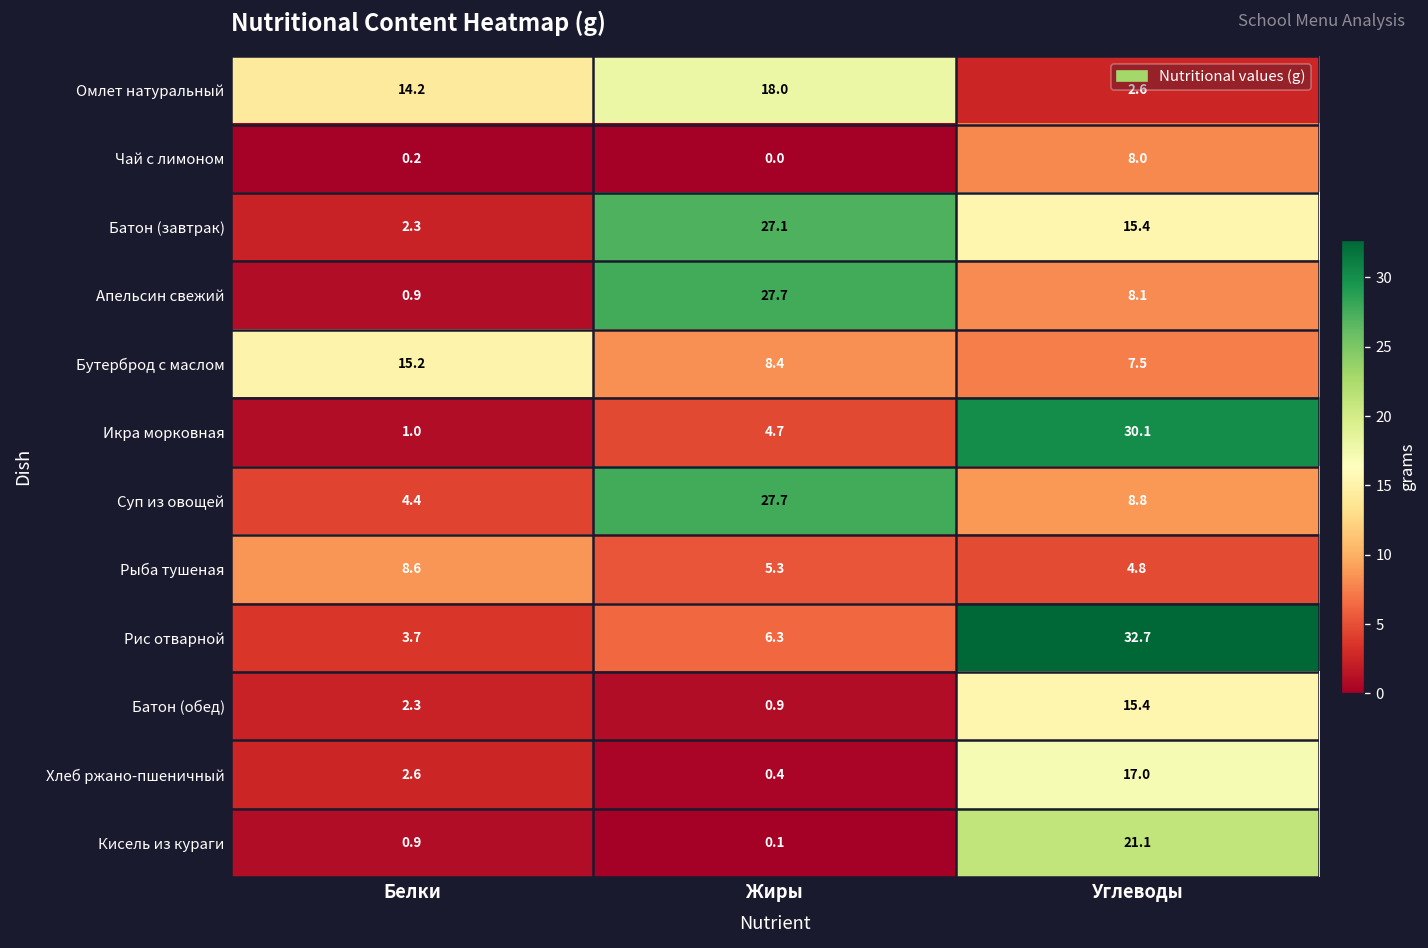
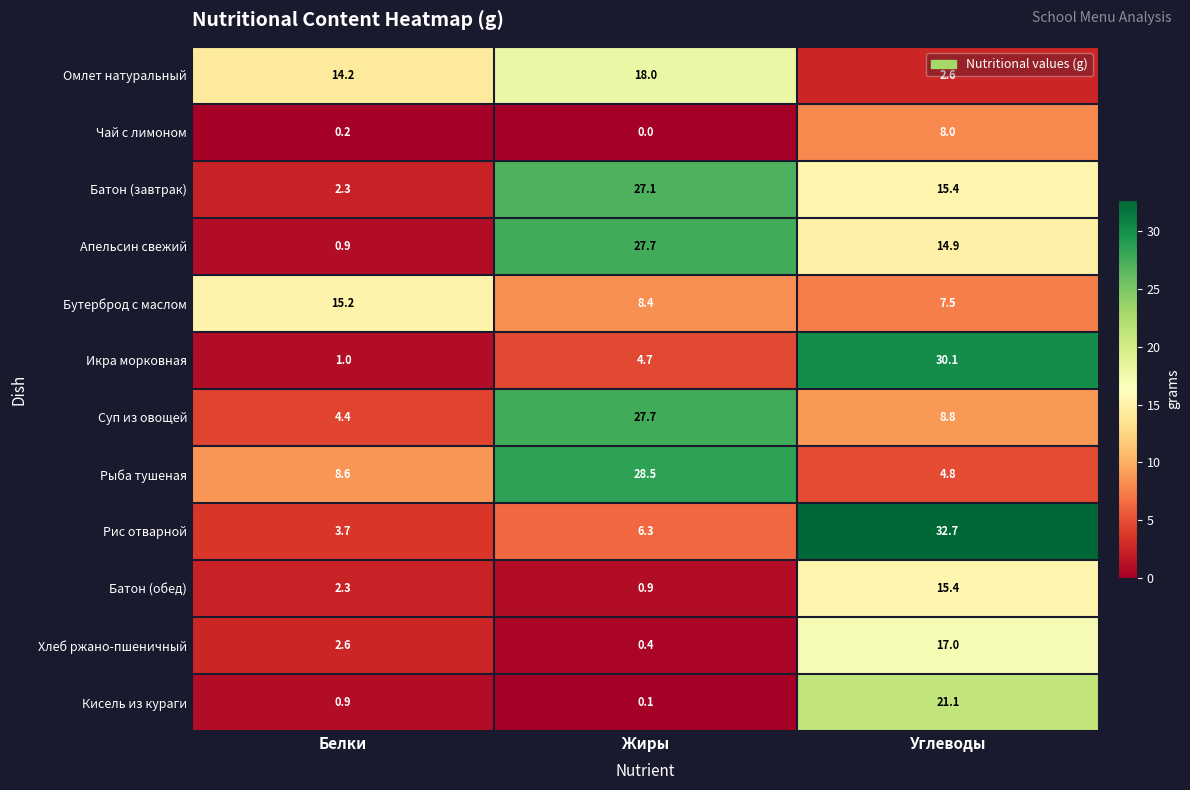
Апельсин свежий, Углеводы: 8.1 -> 14.9
Рыба тушеная, Жиры: 5.3 -> 28.5
